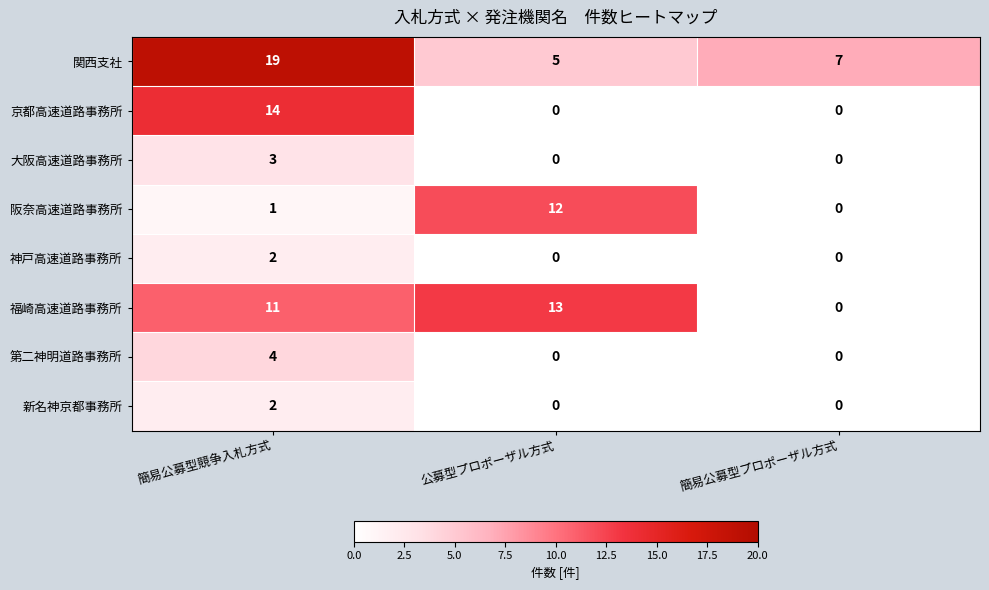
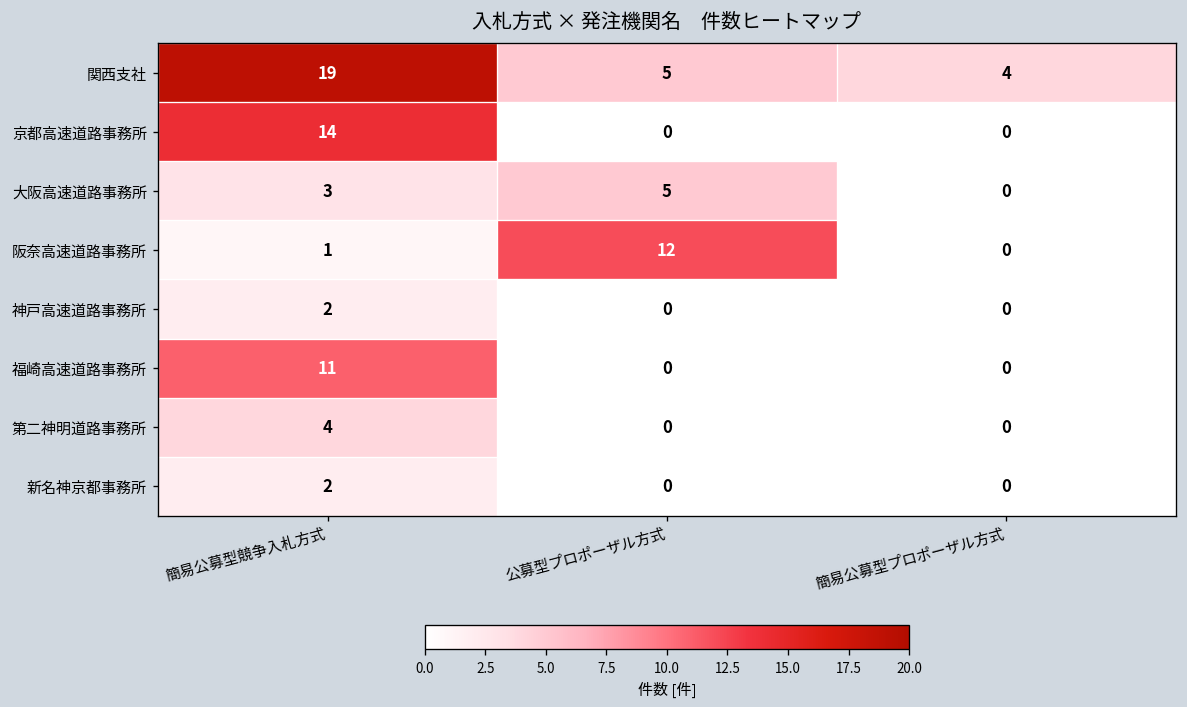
関西支社, 簡易公募型プロポーザル方式: 7 -> 4
大阪高速道路事務所, 公募型プロポーザル方式: 0 -> 5
福崎高速道路事務所, 公募型プロポーザル方式: 13 -> 0
